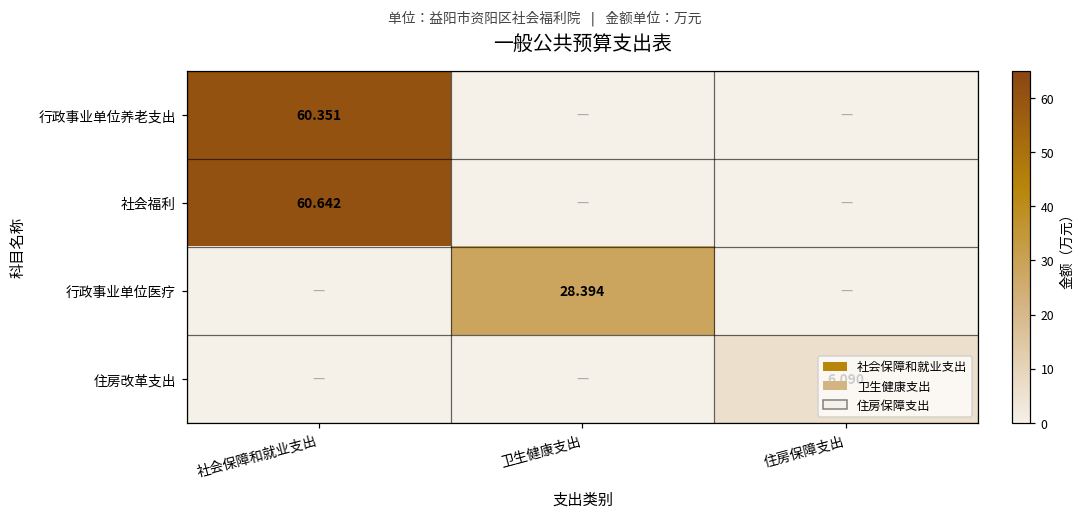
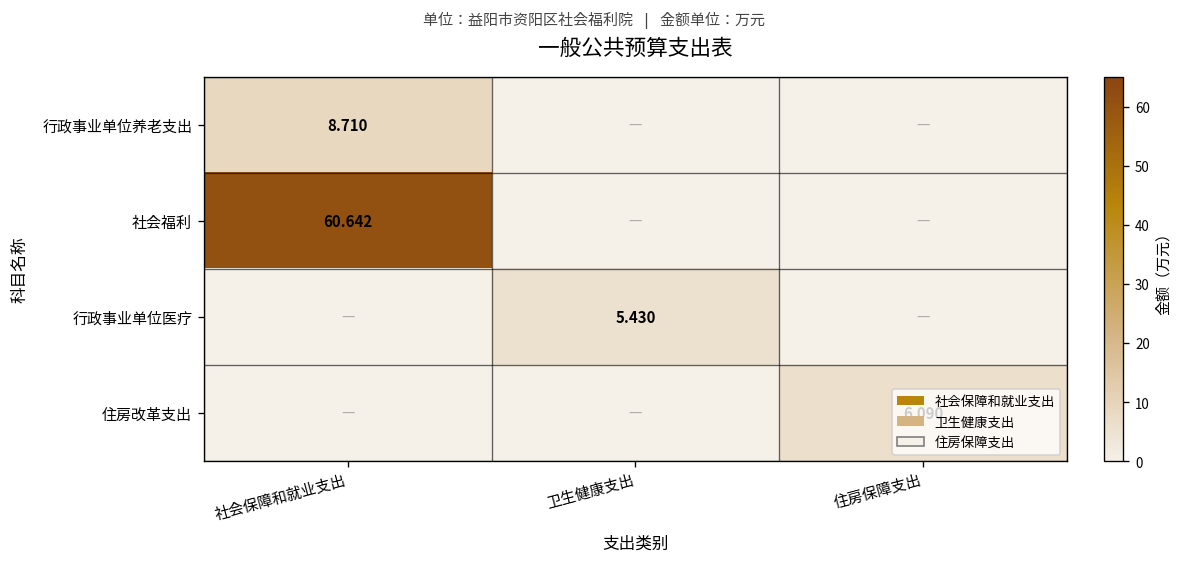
行政事业单位养老支出, 社会保障和就业支出: 60.351 -> 8.710
行政事业单位医疗, 卫生健康支出: 28.394 -> 5.430
